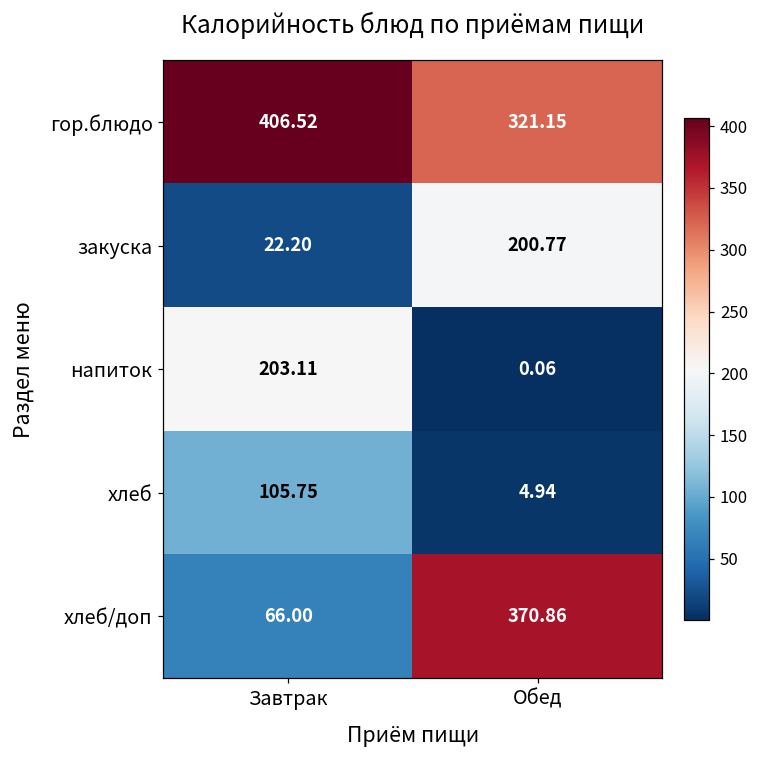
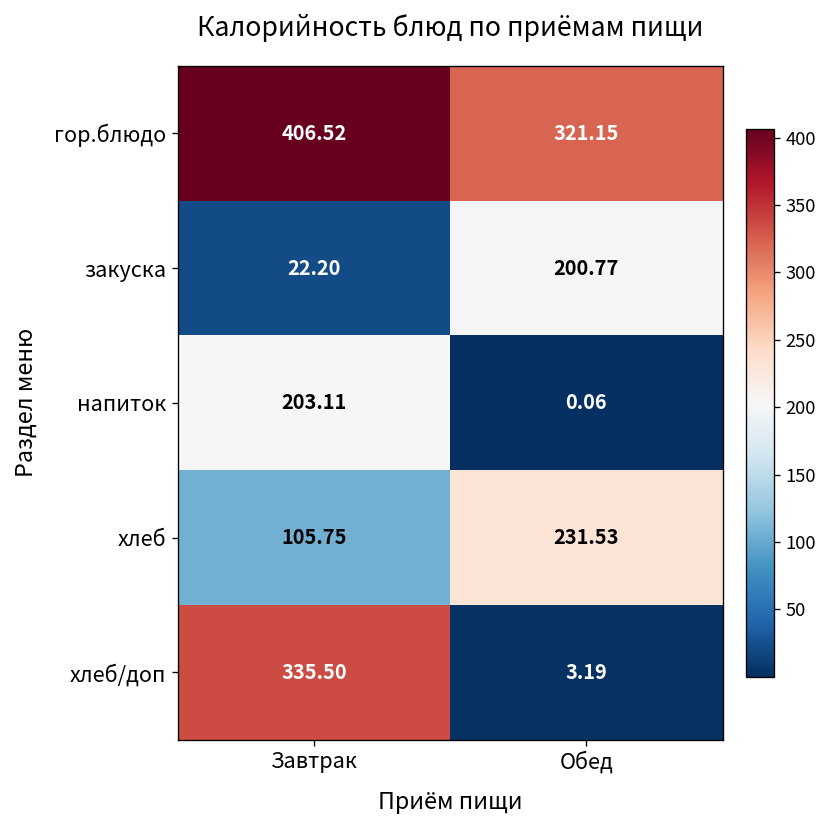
хлеб, Обед: 4.94 -> 231.53
хлеб/доп, Завтрак: 66.00 -> 335.50
хлеб/доп, Обед: 370.86 -> 3.19
